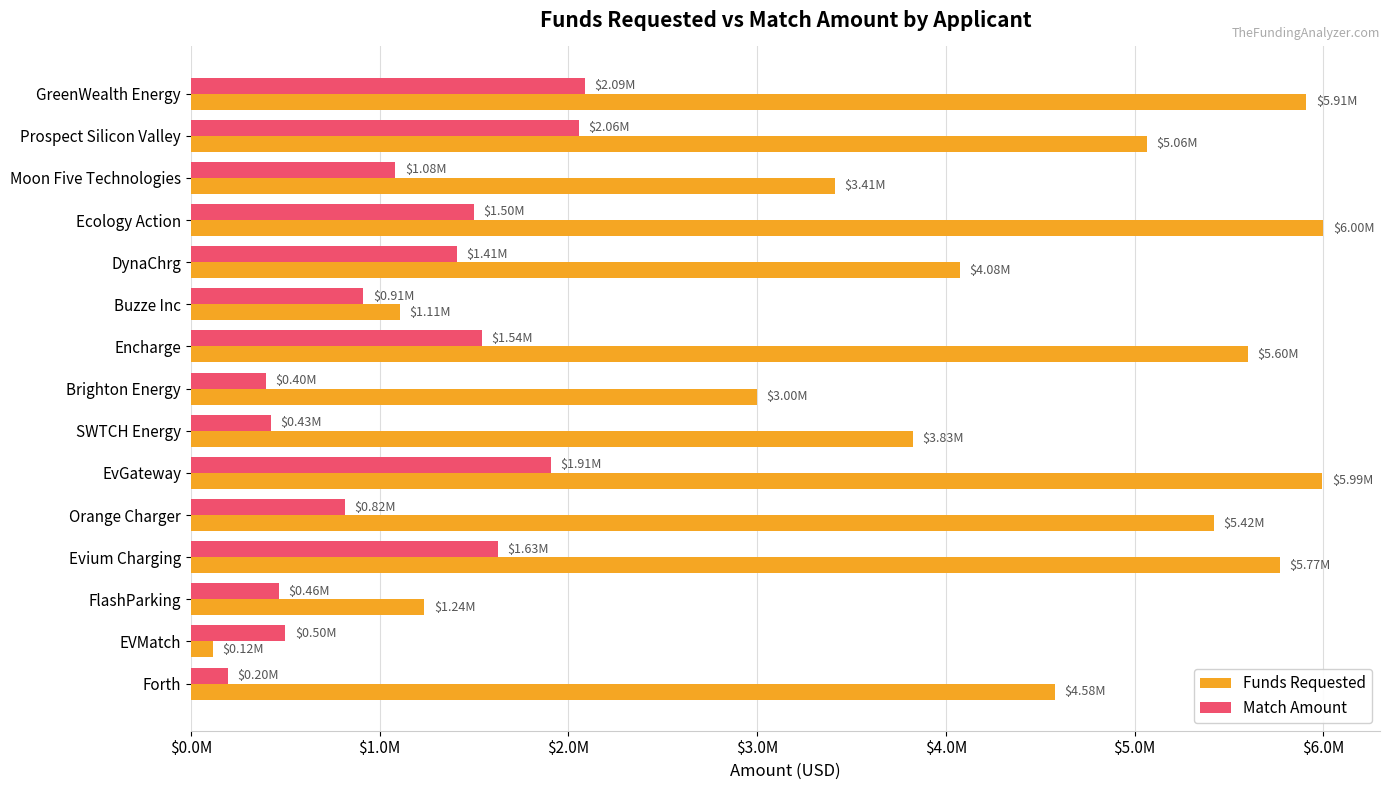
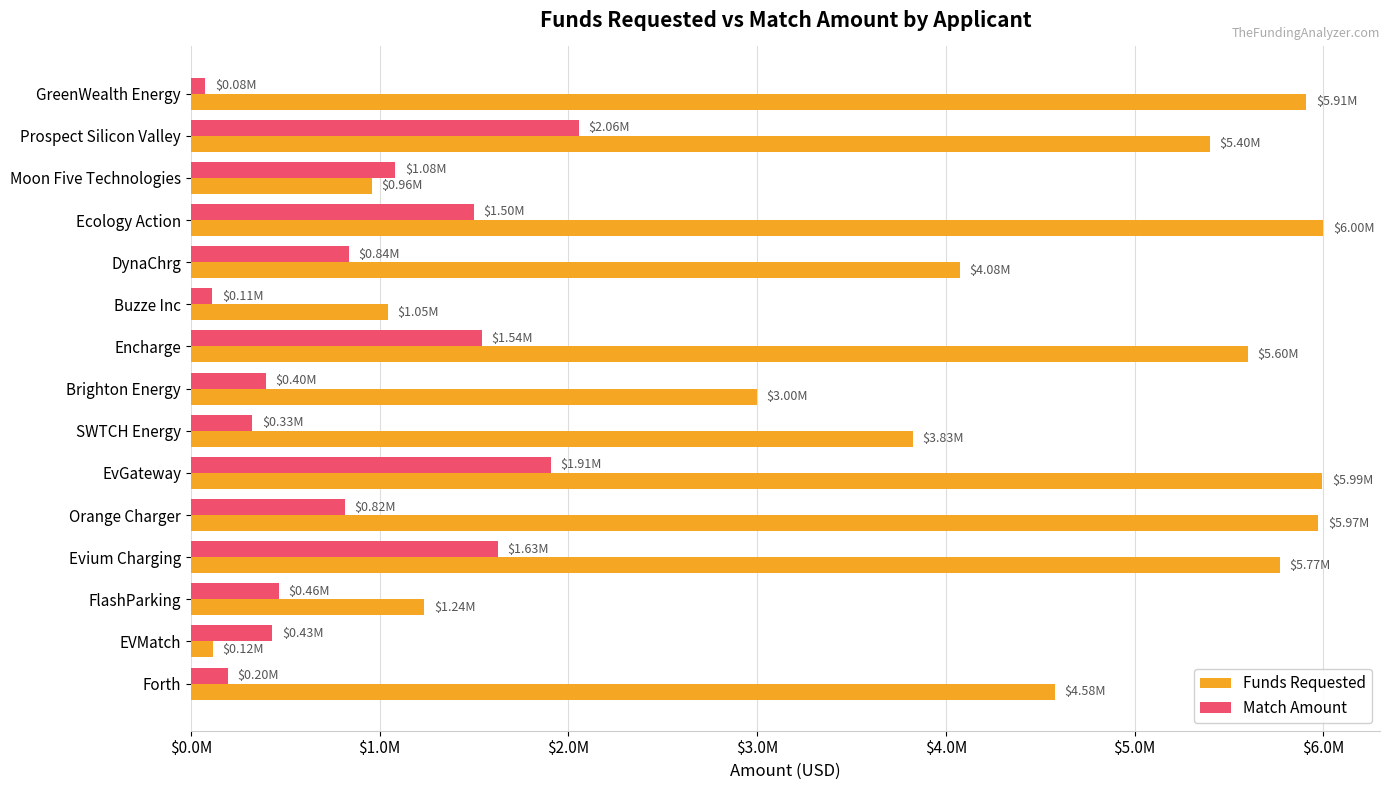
Match Amount, GreenWealth Energy: $2.09M -> $0.08M
Funds Requested, Prospect Silicon Valley: $5.06M -> $5.40M
Funds Requested, Moon Five Technologies: $3.41M -> $0.96M
Match Amount, DynaChrg: $1.41M -> $0.84M
Match Amount, Buzze Inc: $0.91M -> $0.11M
Funds Requested, Buzze Inc: $1.11M -> $1.05M
Match Amount, SWTCH Energy: $0.43M -> $0.33M
Funds Requested, Orange Charger: $5.42M -> $5.97M
Match Amount, EVMatch: $0.50M -> $0.43M
